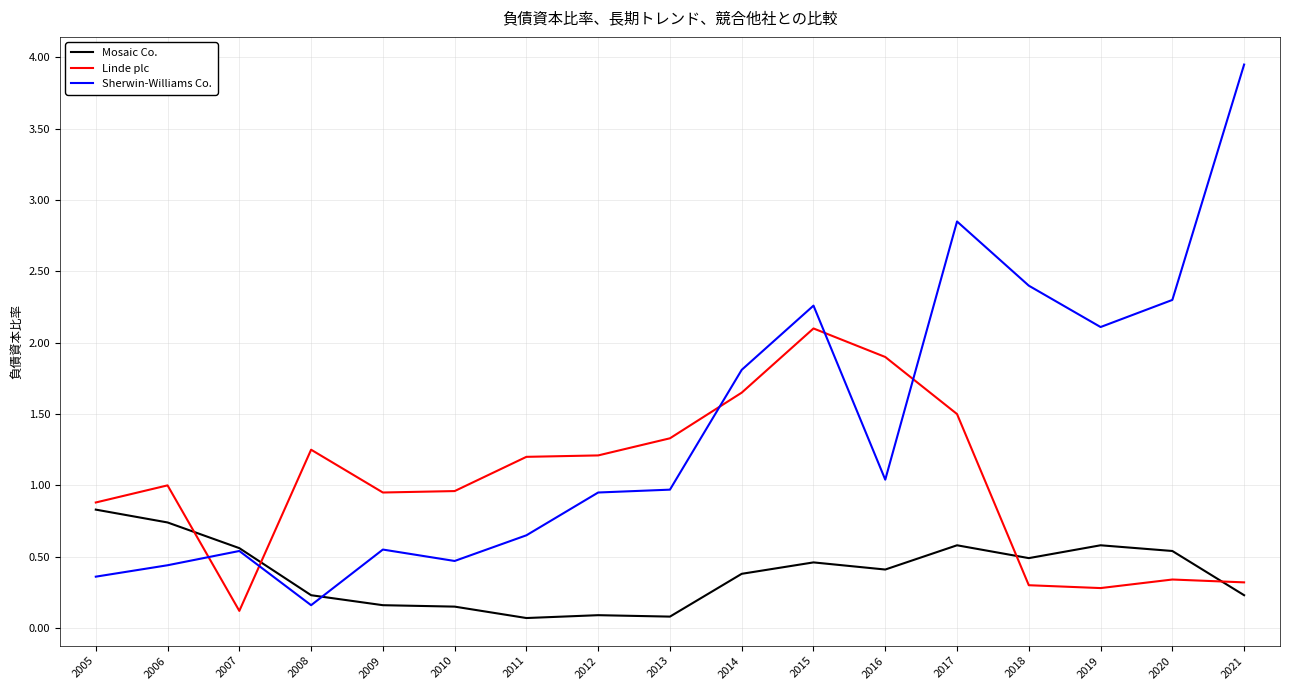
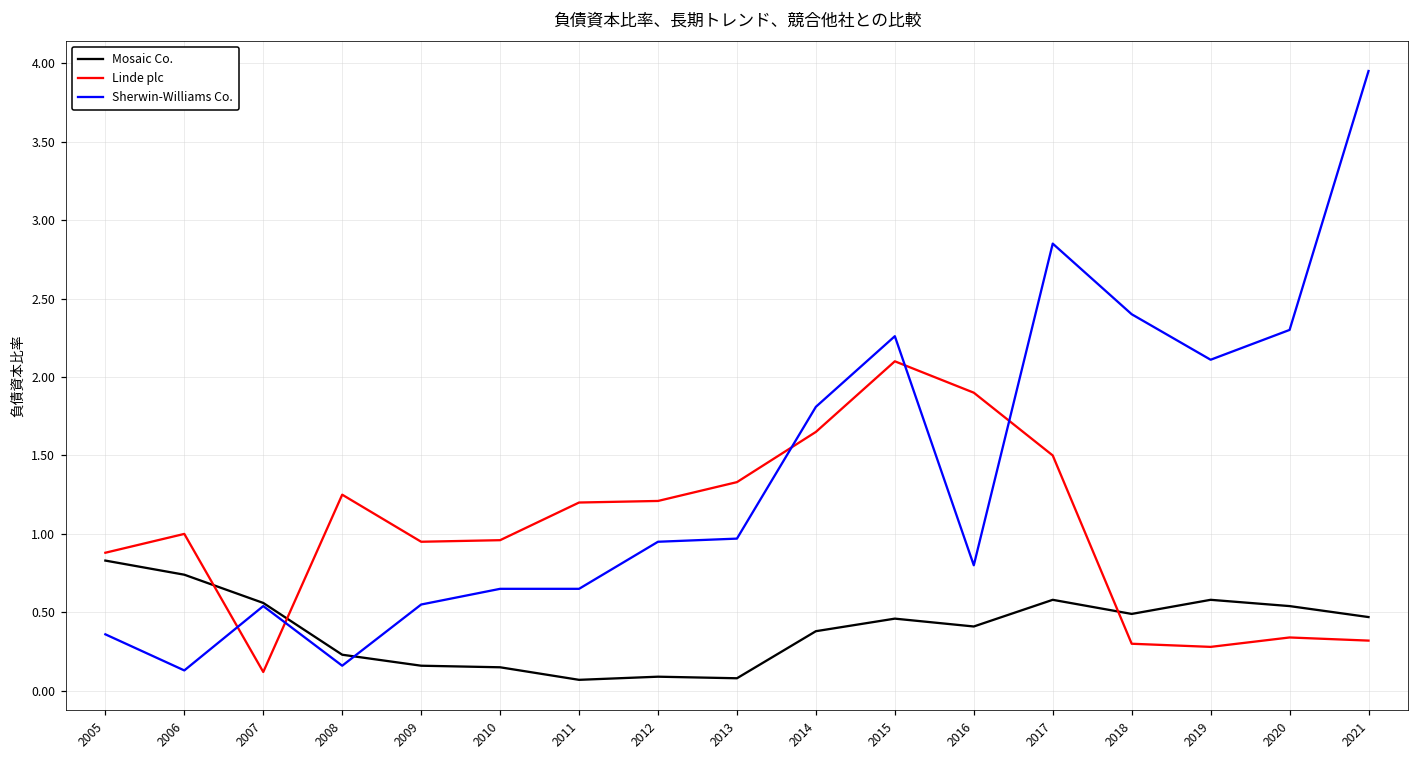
Sherwin-Williams Co., 2006: 0.44 -> 0.13
Sherwin-Williams Co., 2010: 0.47 -> 0.65
Sherwin-Williams Co., 2016: 1.04 -> 0.80
Mosaic Co., 2021: 0.23 -> 0.47
